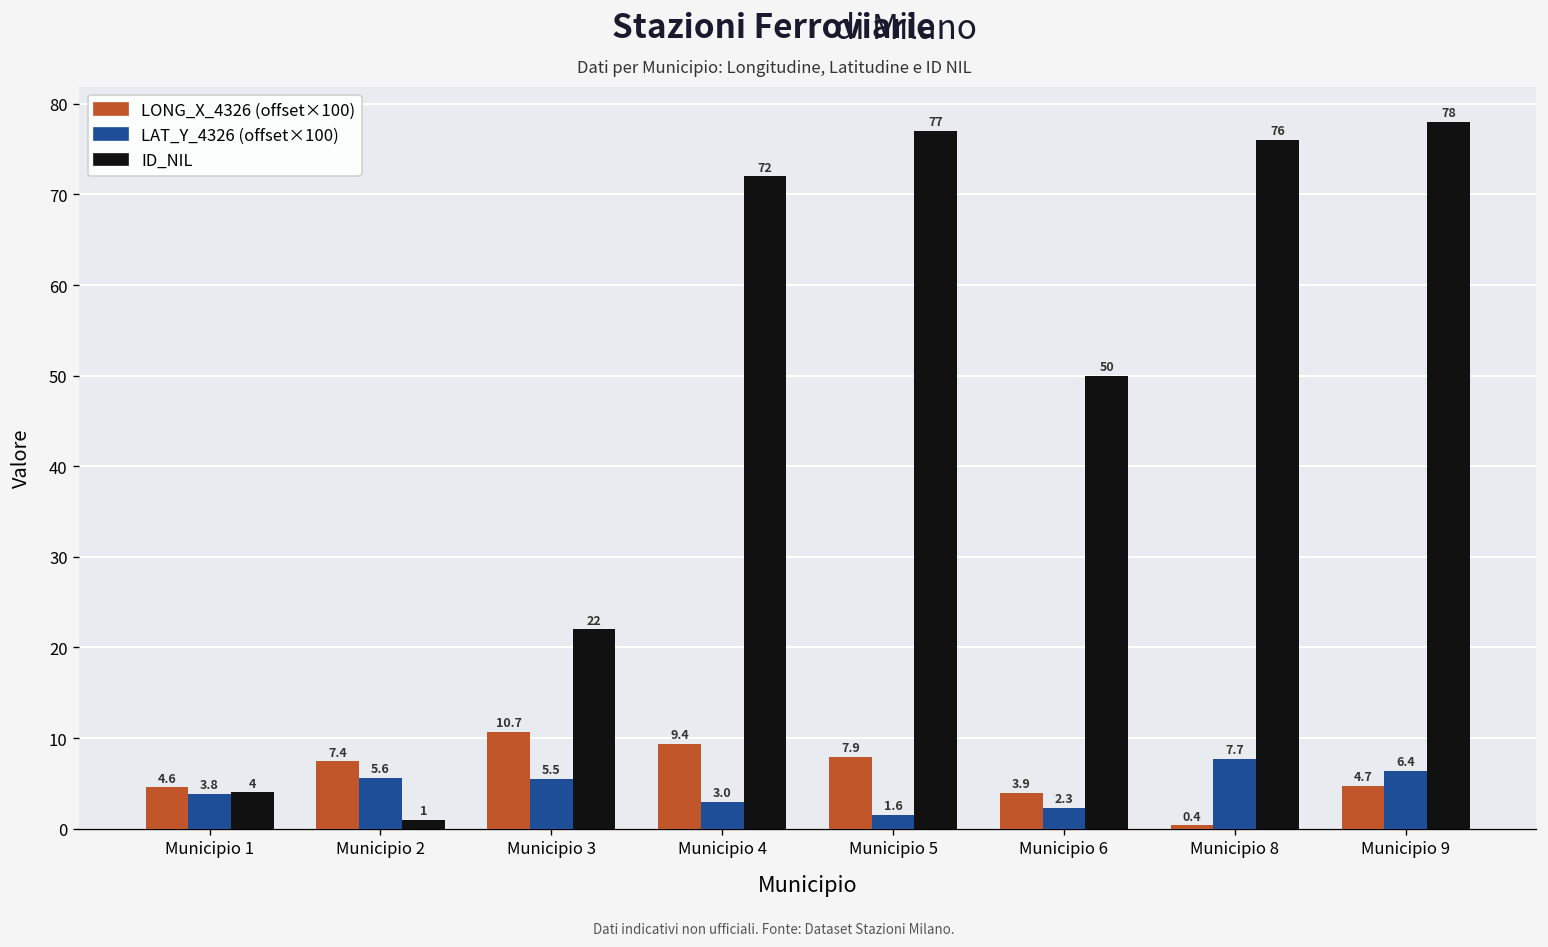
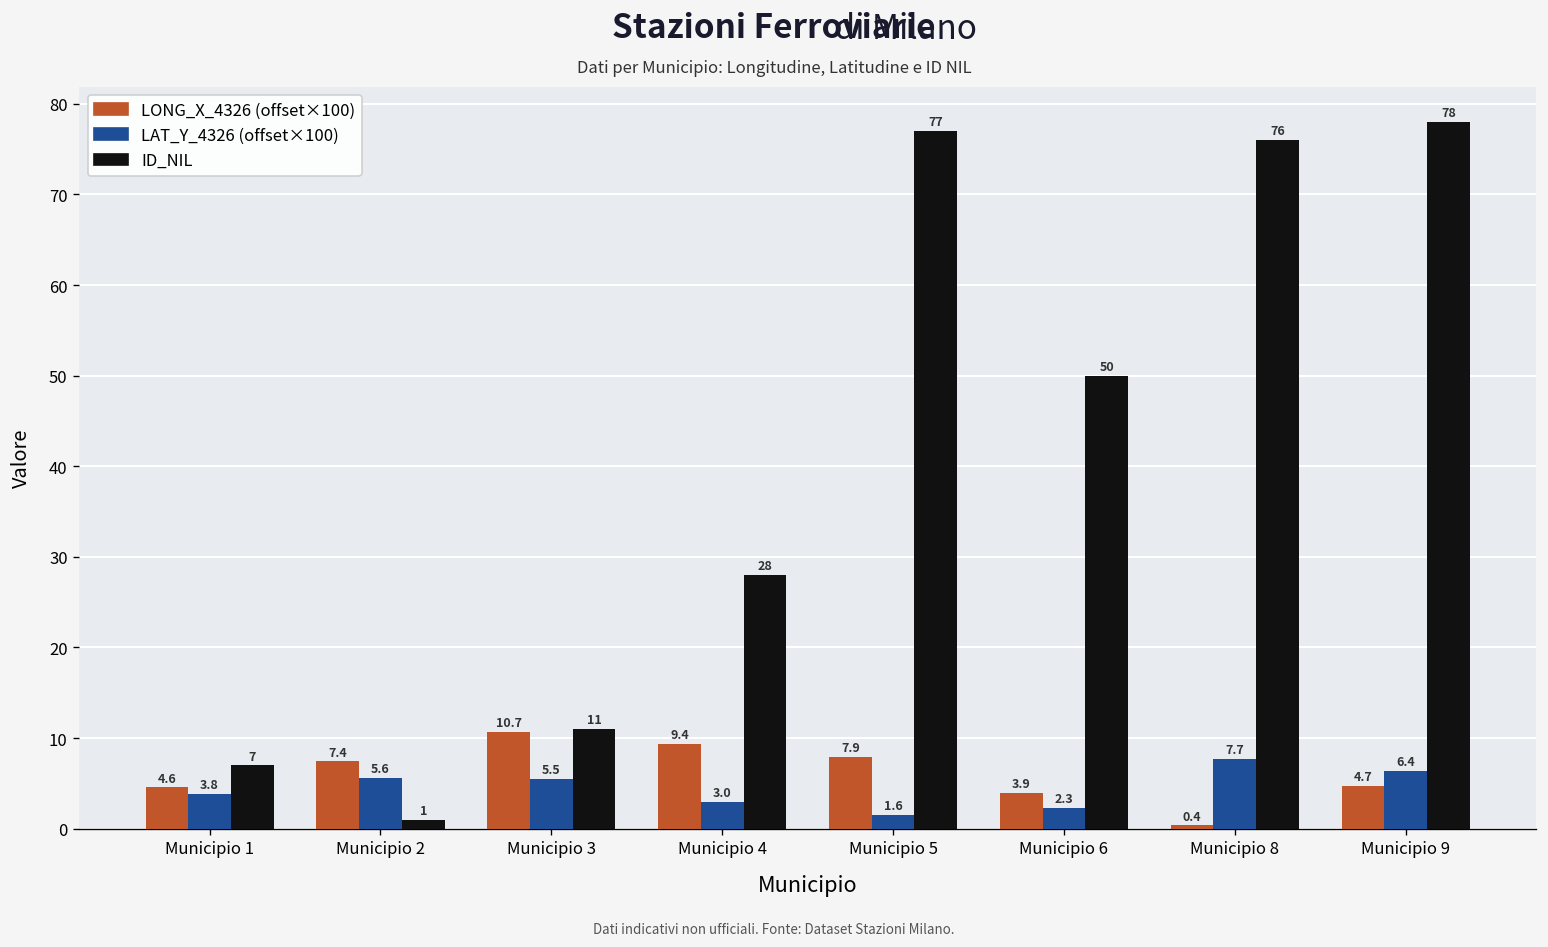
ID_NIL, Municipio 1: 4 -> 7
ID_NIL, Municipio 3: 22 -> 11
ID_NIL, Municipio 4: 72 -> 28
